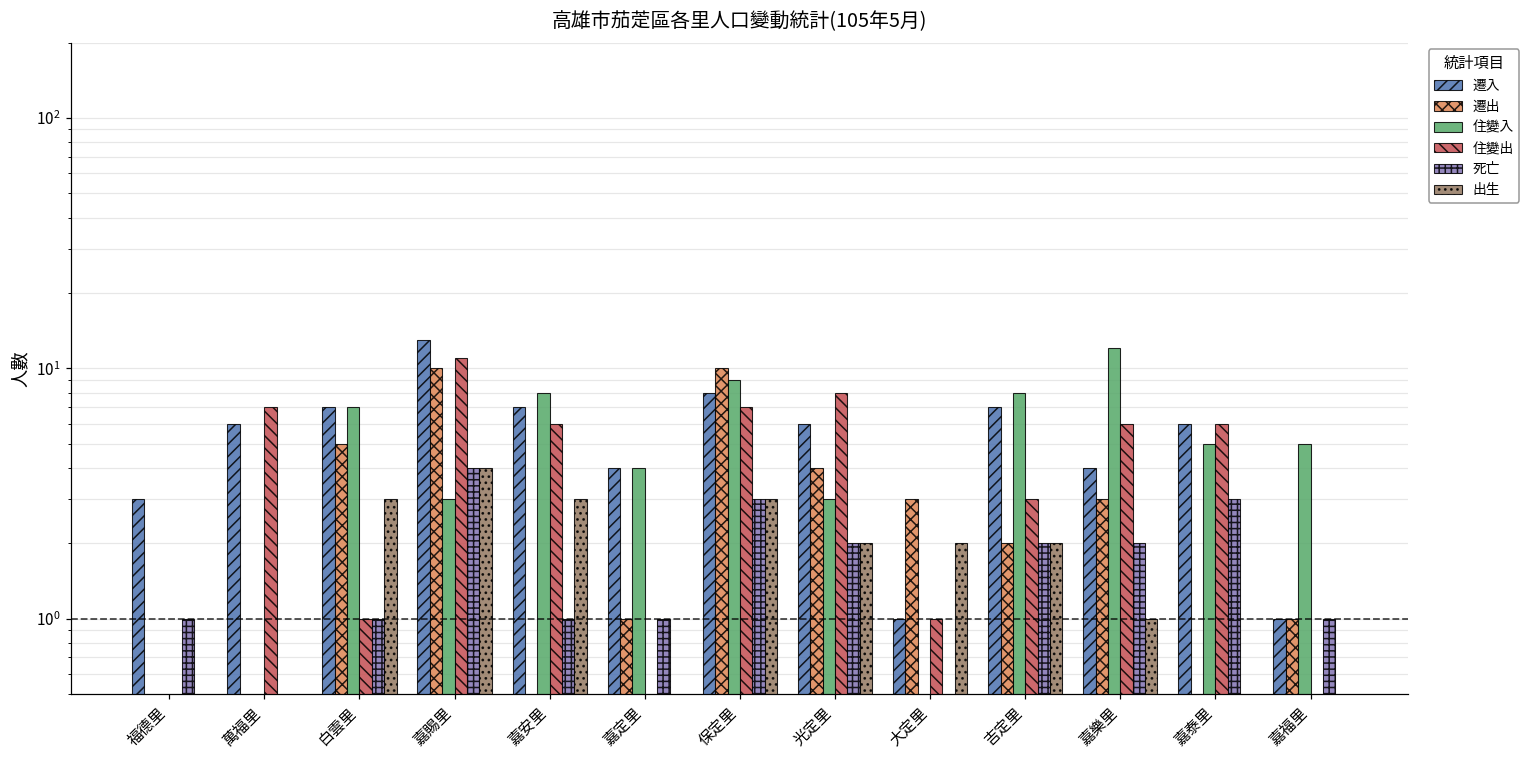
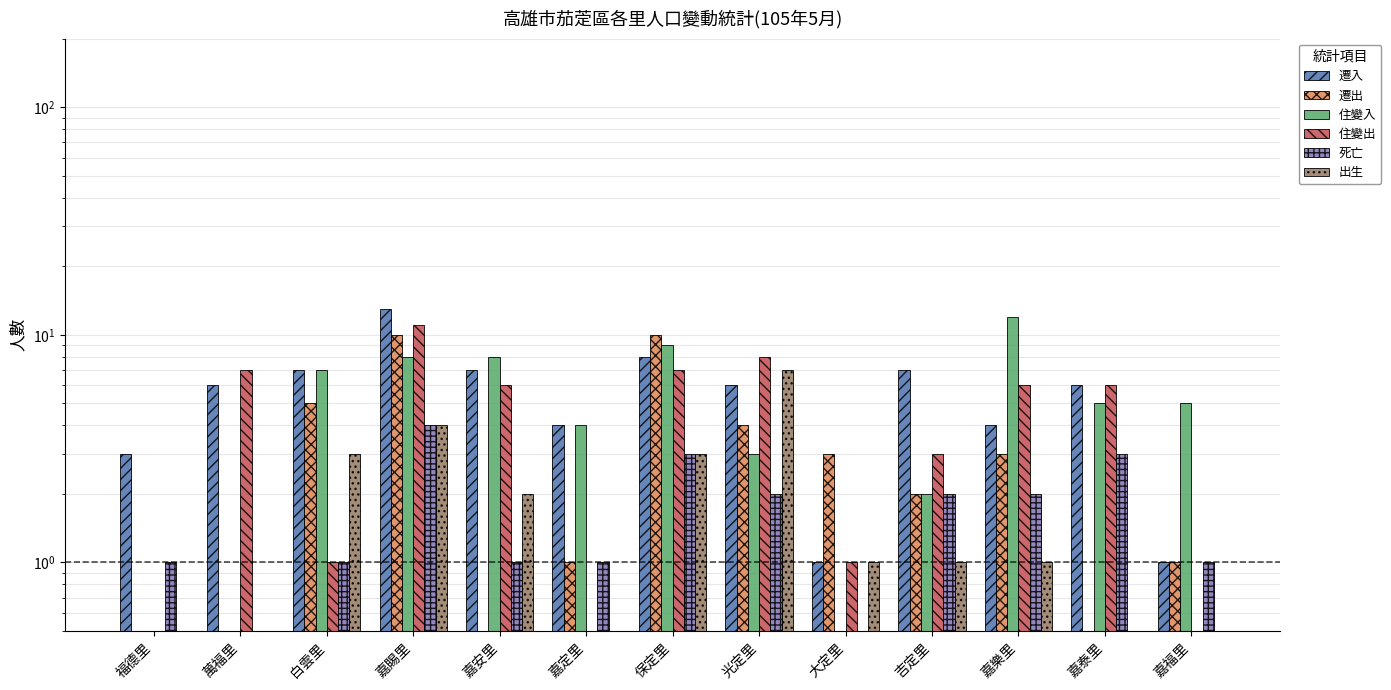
住變入, 嘉賜里: 3 -> 8
出生, 嘉安里: 3 -> 2
出生, 光定里: 2 -> 7
出生, 大定里: 2 -> 1
住變入, 吉定里: 8 -> 2
出生, 吉定里: 2 -> 1
